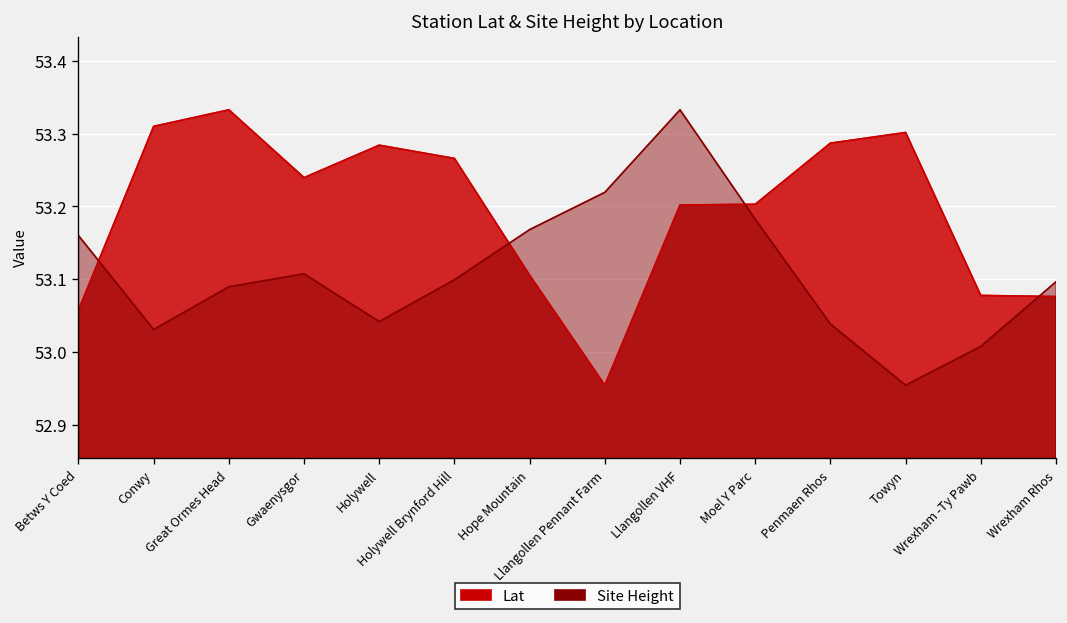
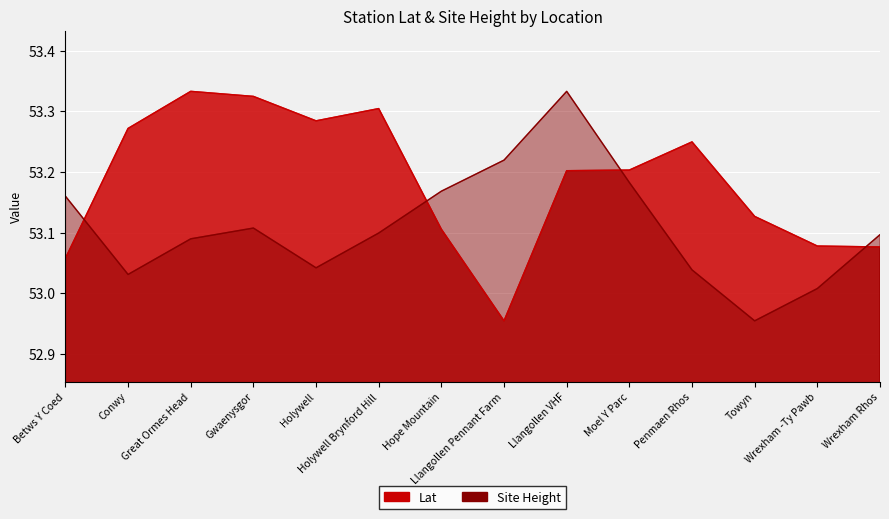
Lat, Conwy: 53.31 -> 53.27
Lat, Gwaenysgor: 53.24 -> 53.32
Lat, Holywell Brynford Hill: 53.27 -> 53.30
Lat, Penmaen Rhos: 53.29 -> 53.25
Lat, Towyn: 53.30 -> 53.13
